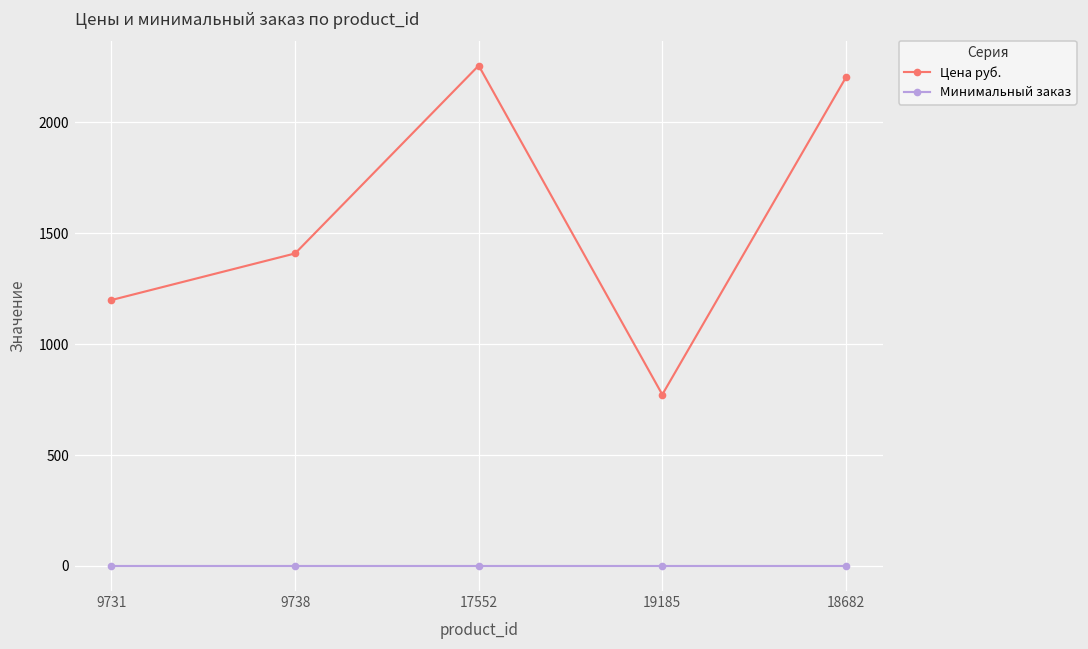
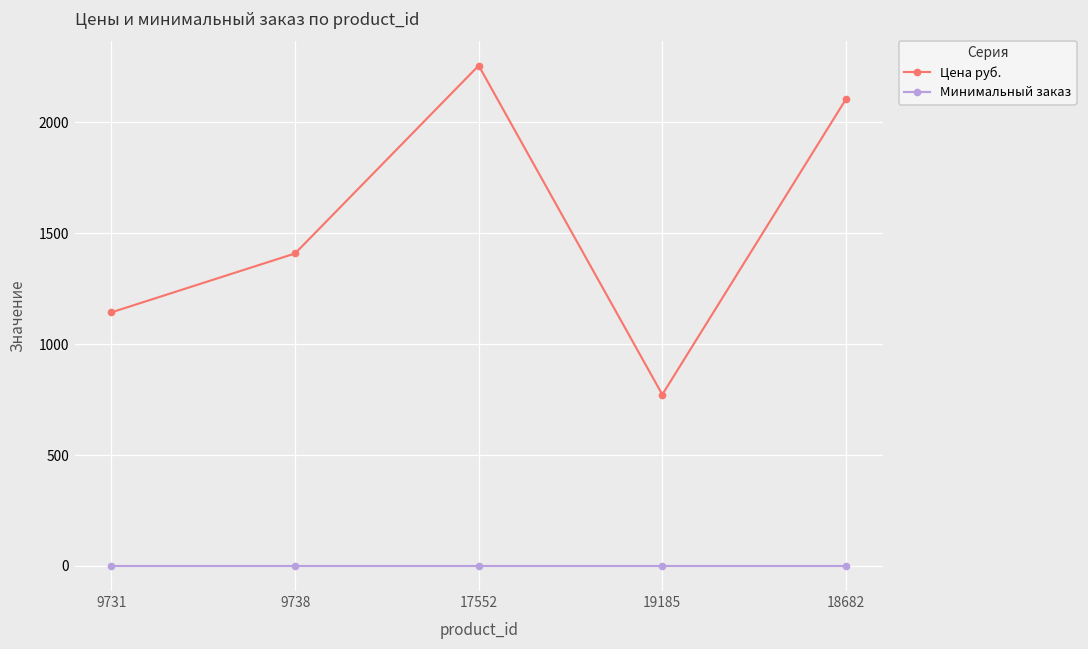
Цена руб., 9731: 1200 -> 1140
Цена руб., 18682: 2200 -> 2100
